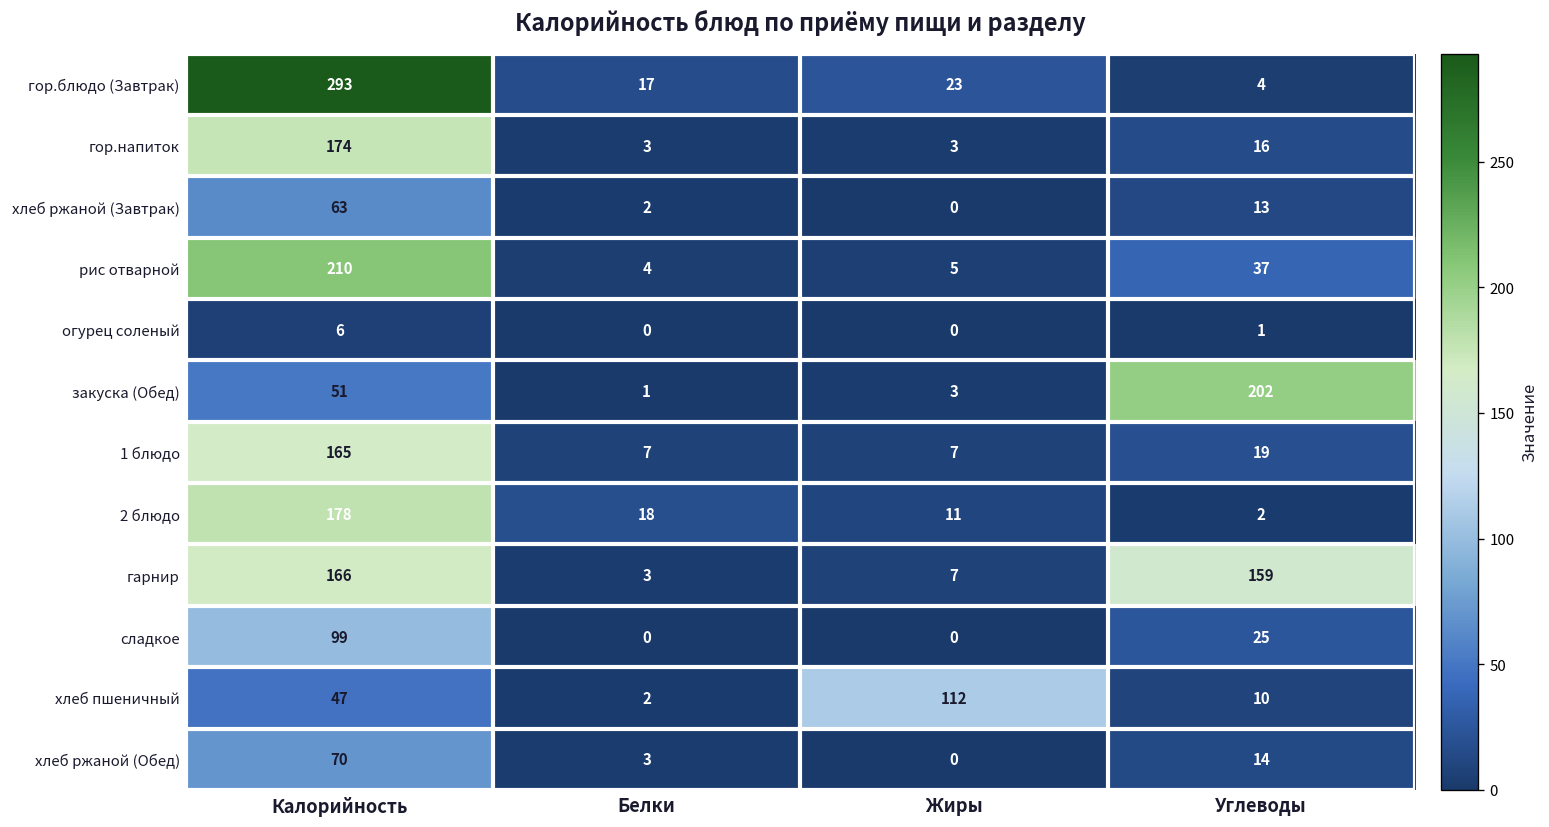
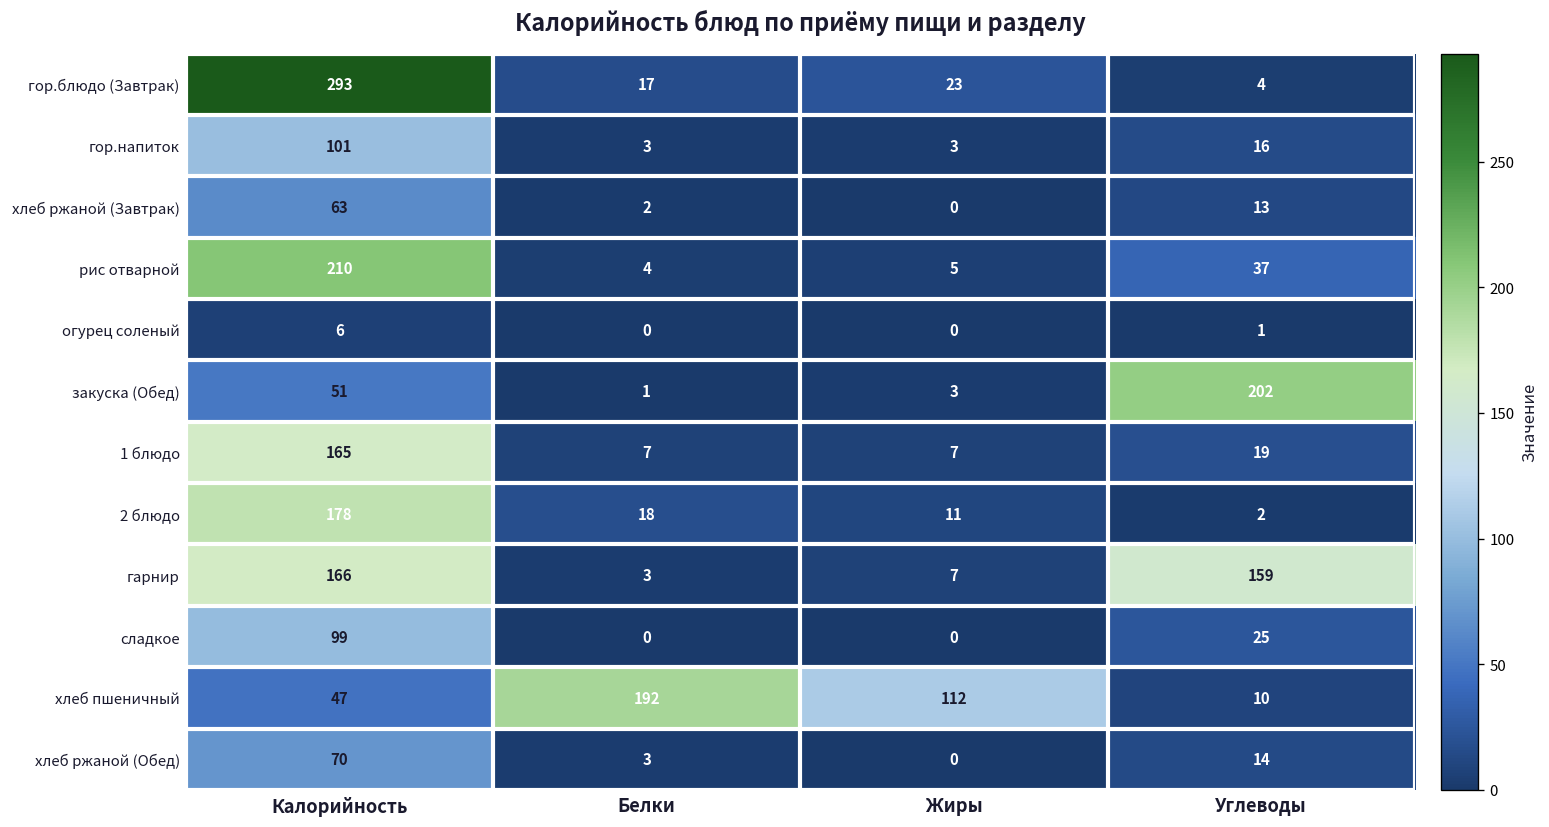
гор.напиток, Калорийность: 174 -> 101
хлеб пшеничный, Белки: 2 -> 192
